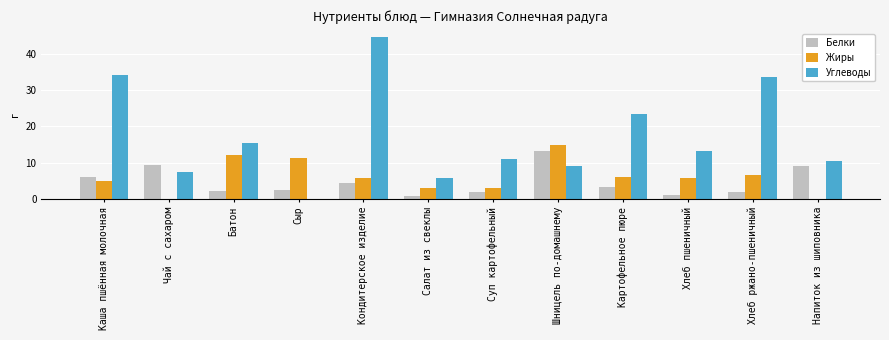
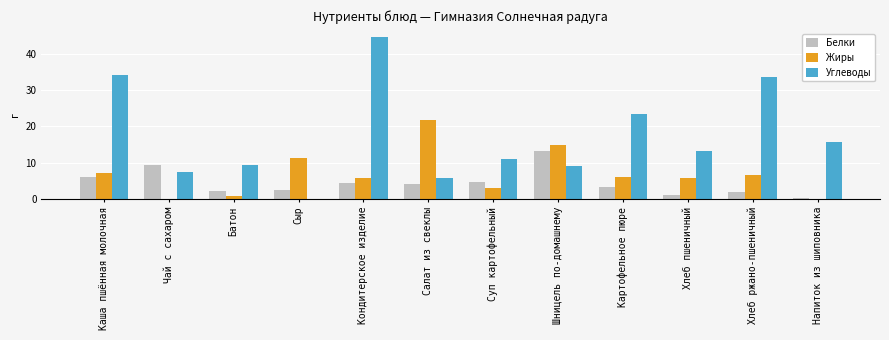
Жиры, Каша пшённая молочная: 5 -> 7
Жиры, Батон: 12 -> 1
Углеводы, Батон: 15 -> 9
Белки, Салат из свеклы: 1 -> 4
Жиры, Салат из свеклы: 3 -> 22
Белки, Суп картофельный: 2 -> 5
Белки, Напиток из шиповника: 9 -> 0
Углеводы, Напиток из шиповника: 10 -> 16
